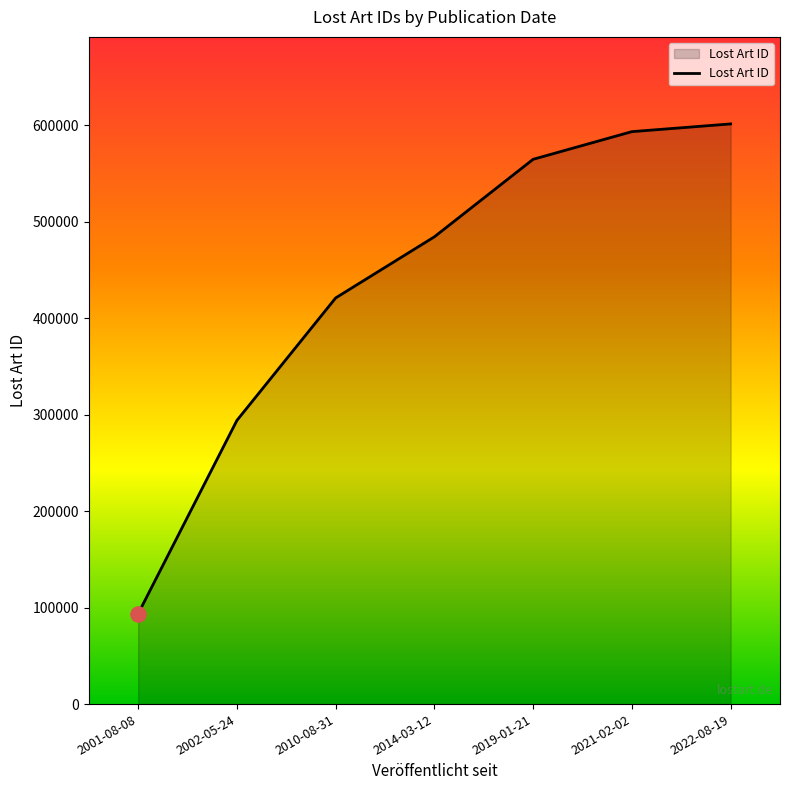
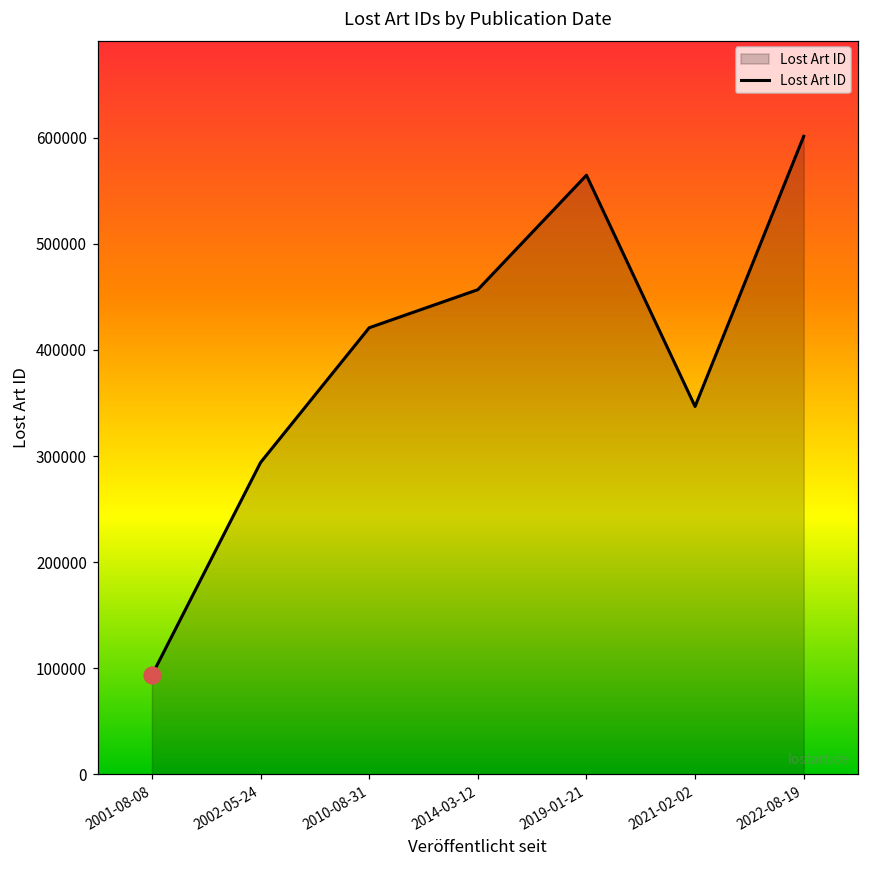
Lost Art ID, 2014-03-12: 480000 -> 460000
Lost Art ID, 2021-02-02: 590000 -> 350000
